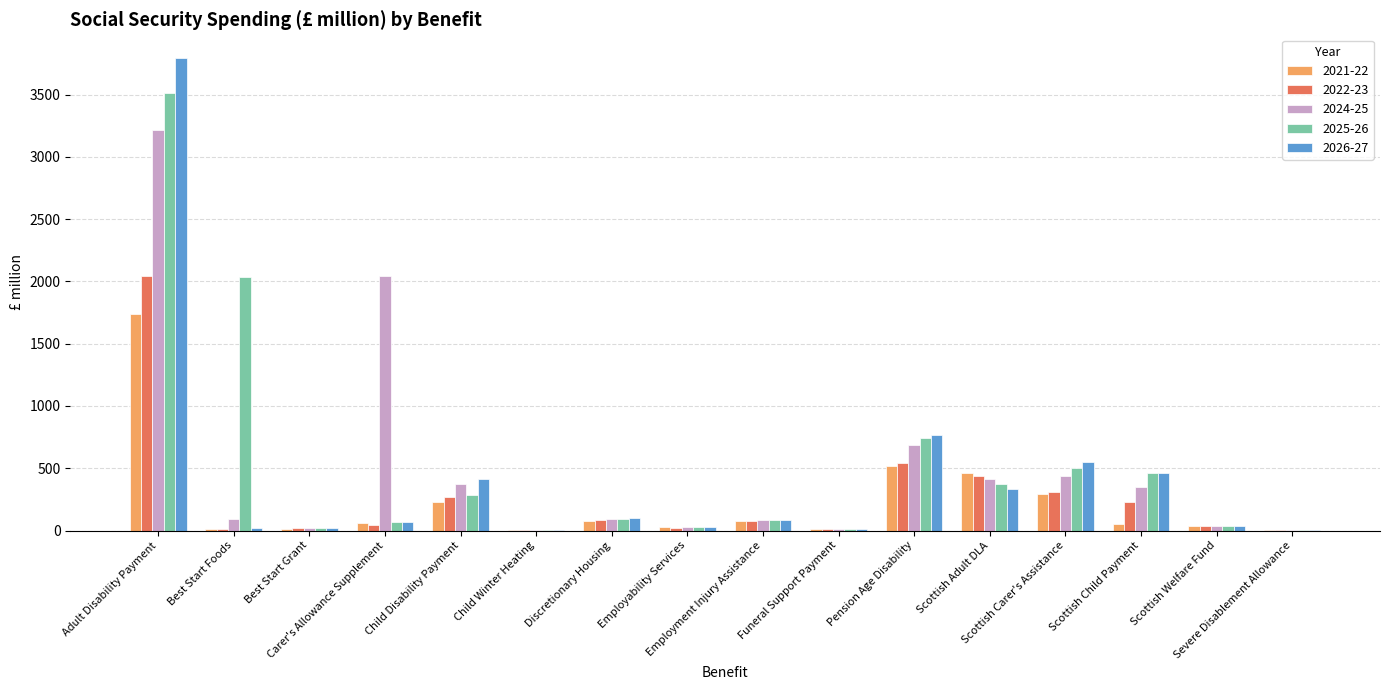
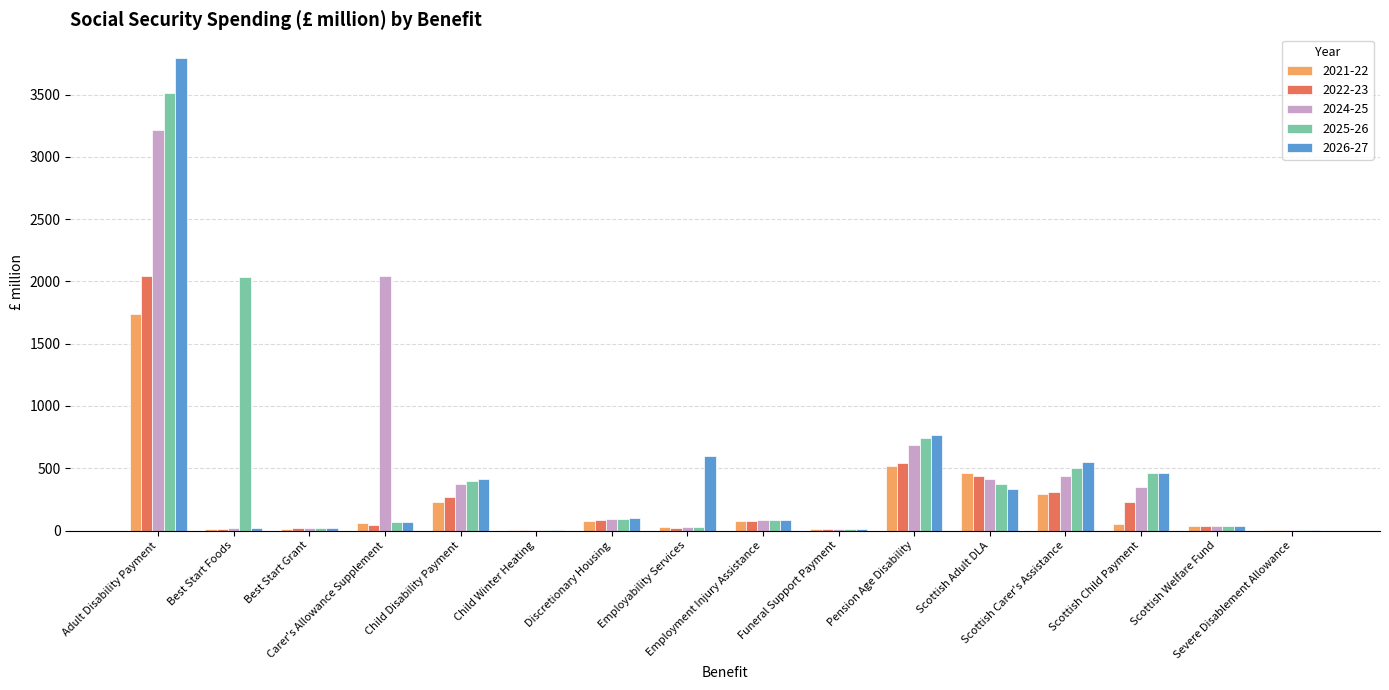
2024-25, Best Start Foods: 90 -> 20
2025-26, Child Disability Payment: 280 -> 400
2026-27, Employability Services: 30 -> 600
